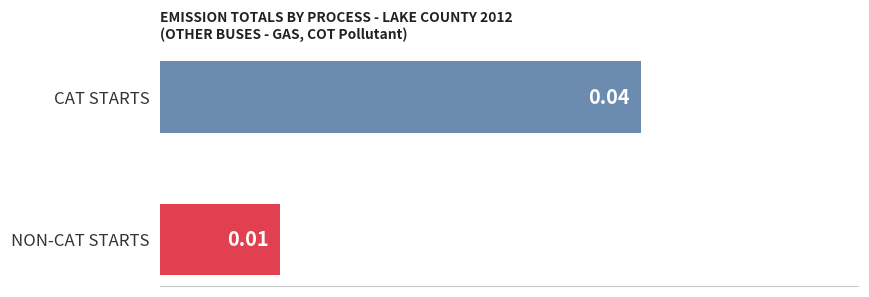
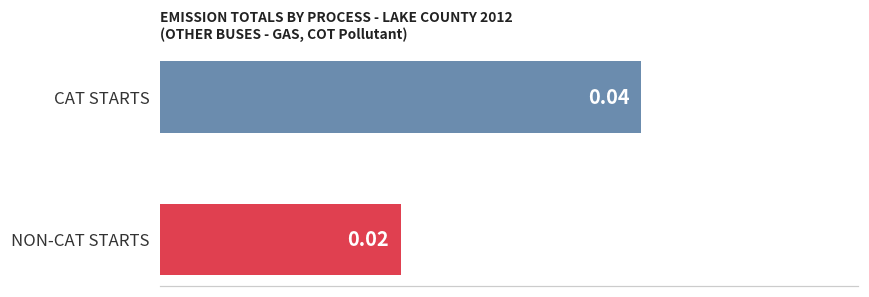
NON-CAT STARTS: 0.01 -> 0.02
